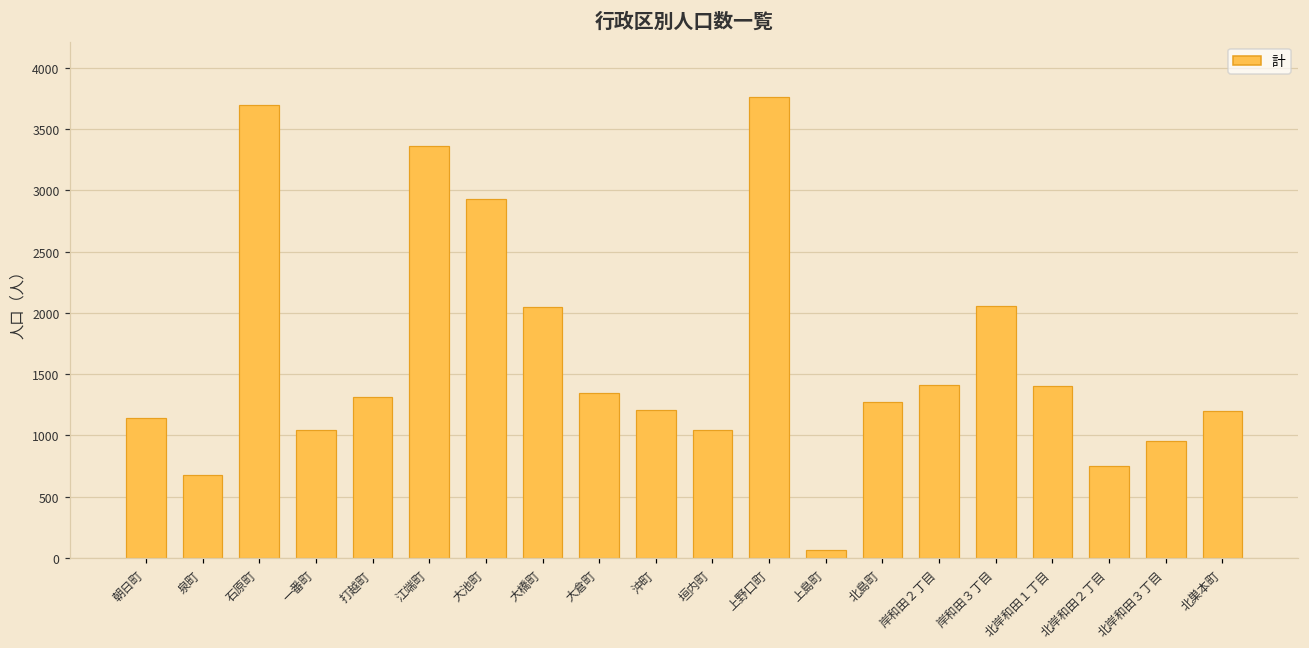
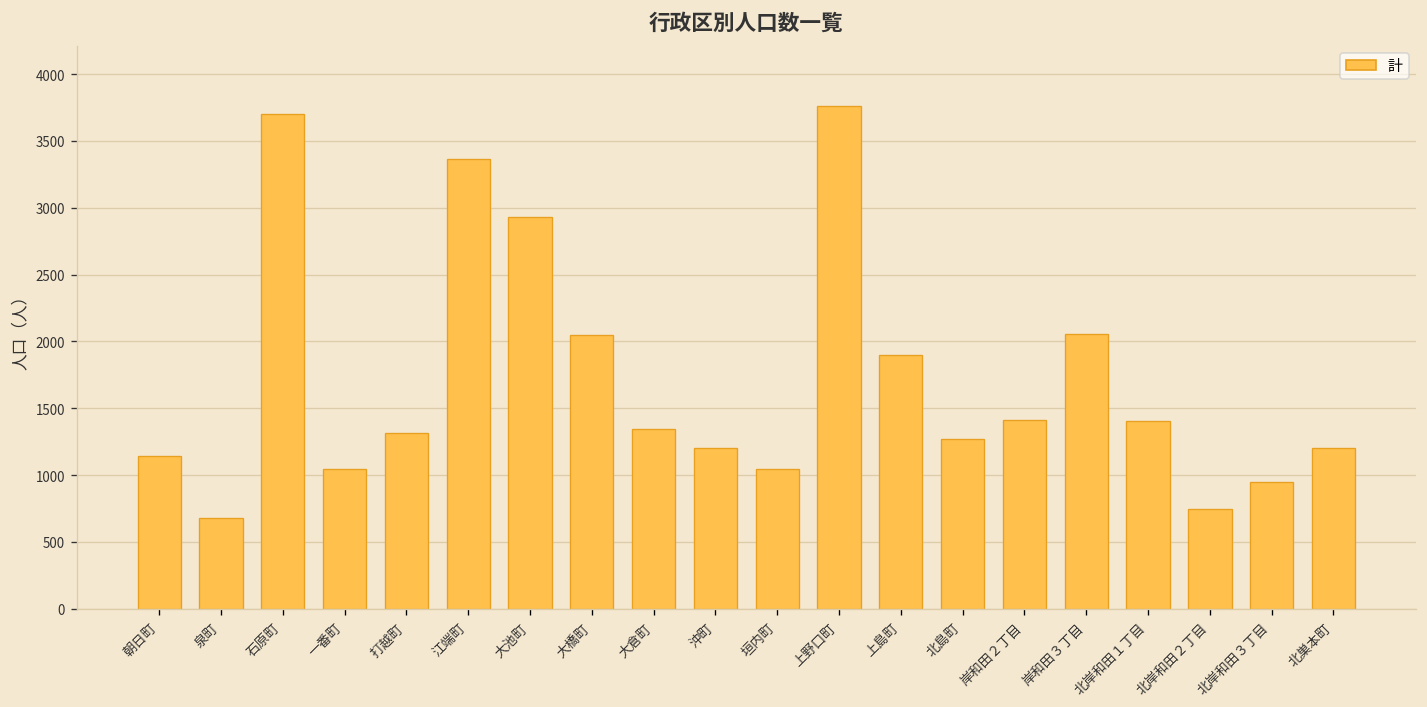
上島町: 60 -> 1900
